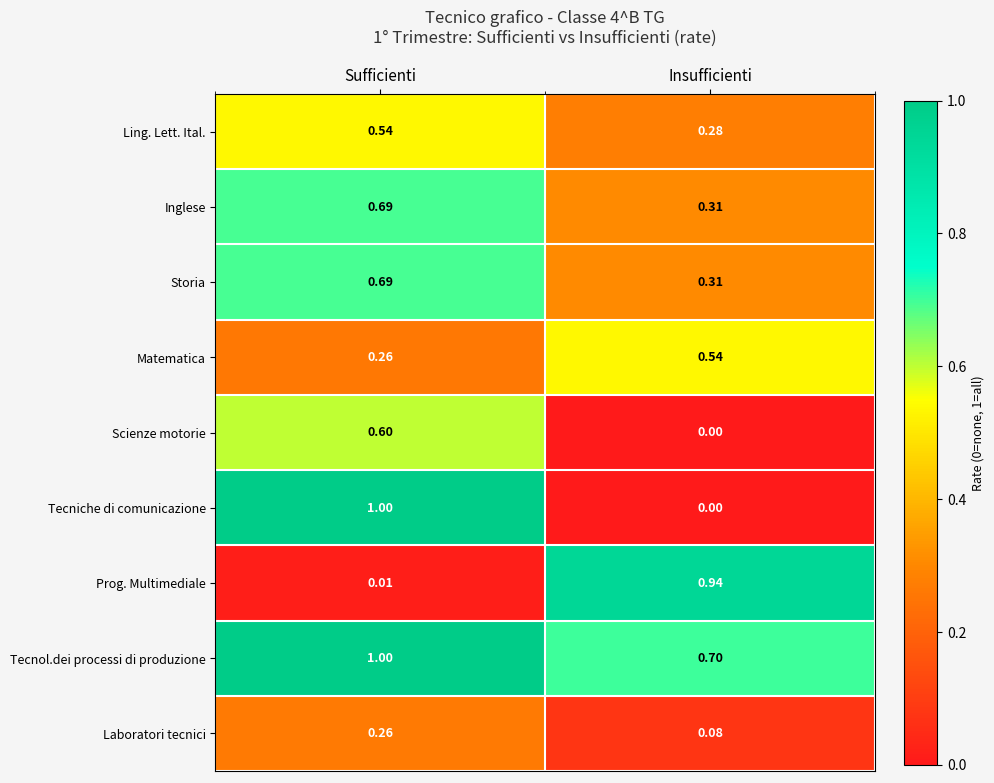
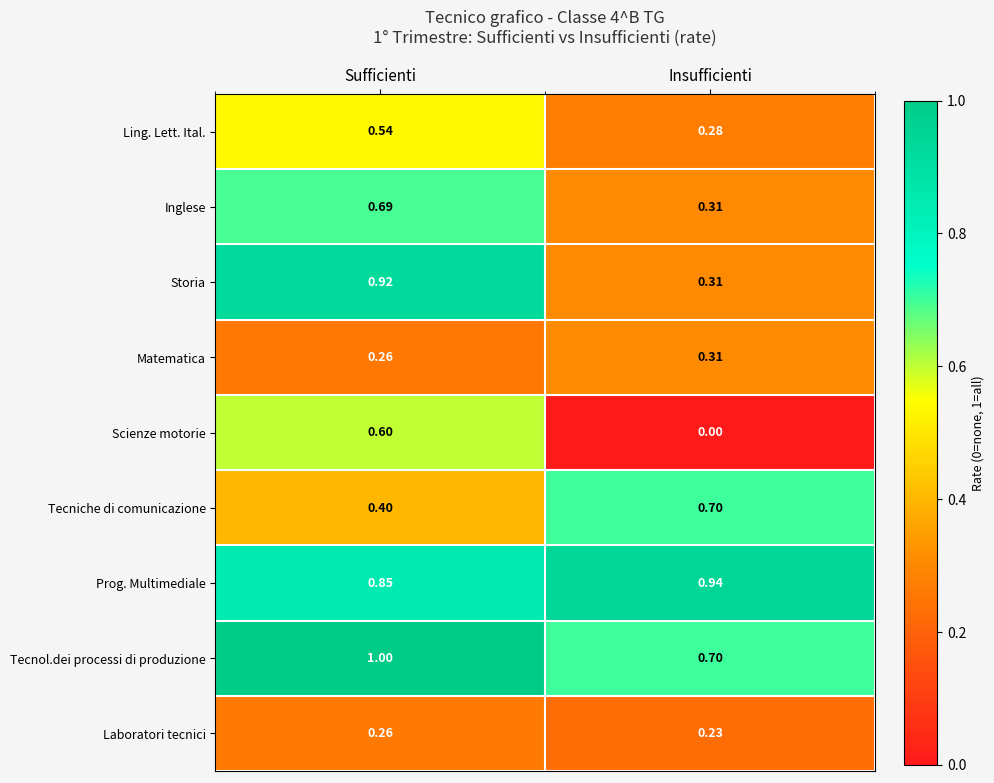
Storia, Sufficienti: 0.69 -> 0.92
Matematica, Insufficienti: 0.54 -> 0.31
Tecniche di comunicazione, Sufficienti: 1.00 -> 0.40
Tecniche di comunicazione, Insufficienti: 0.00 -> 0.70
Prog. Multimediale, Sufficienti: 0.01 -> 0.85
Laboratori tecnici, Insufficienti: 0.08 -> 0.23
